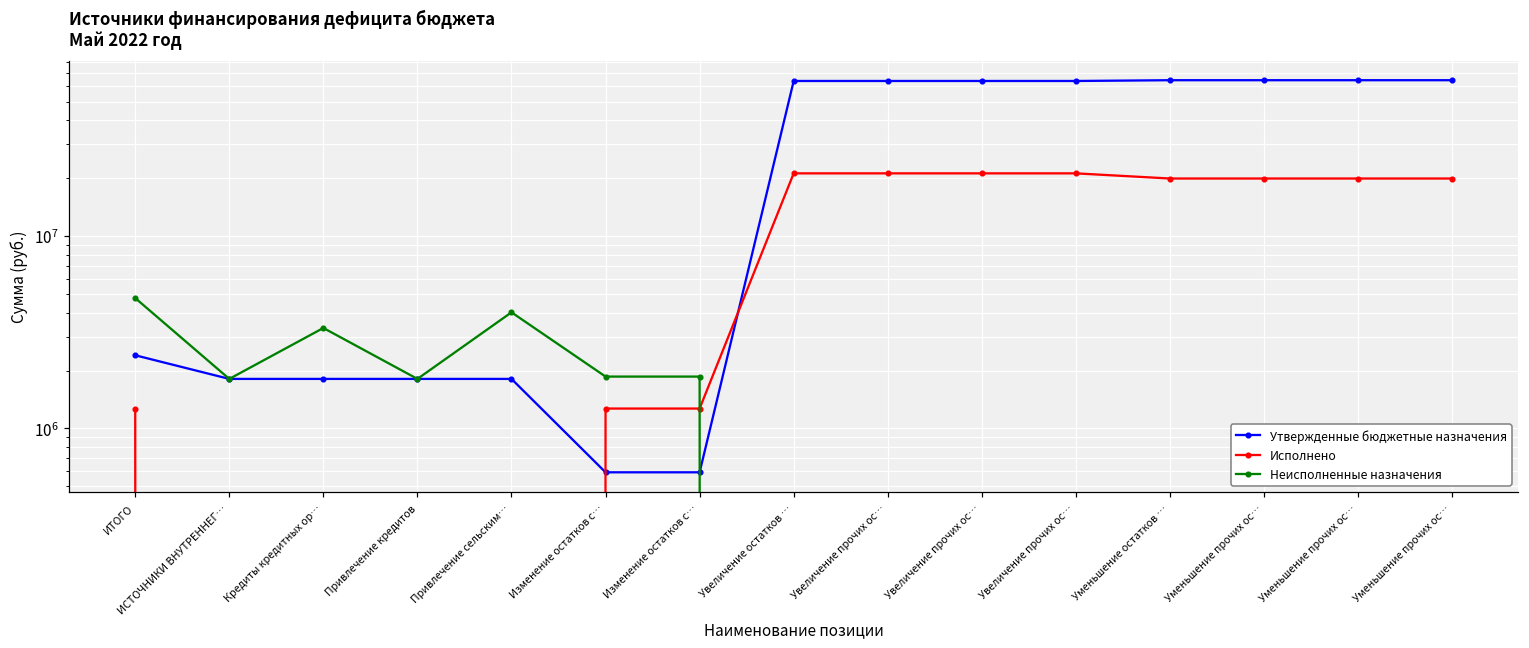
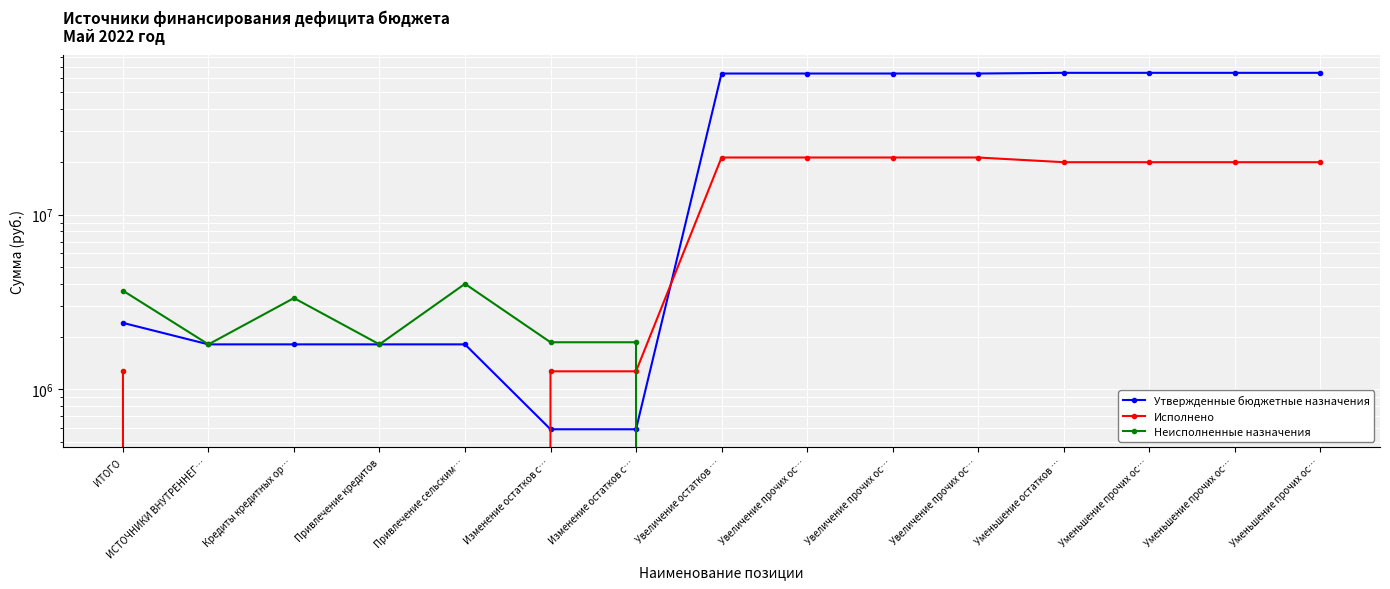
Неисполненные назначения, ИТОГО: 4800000 -> 3700000
